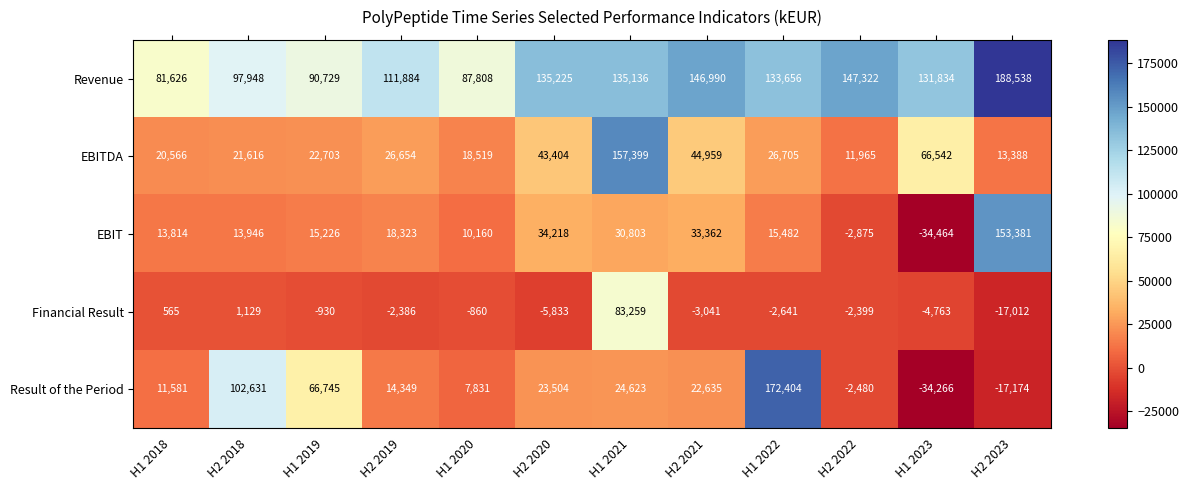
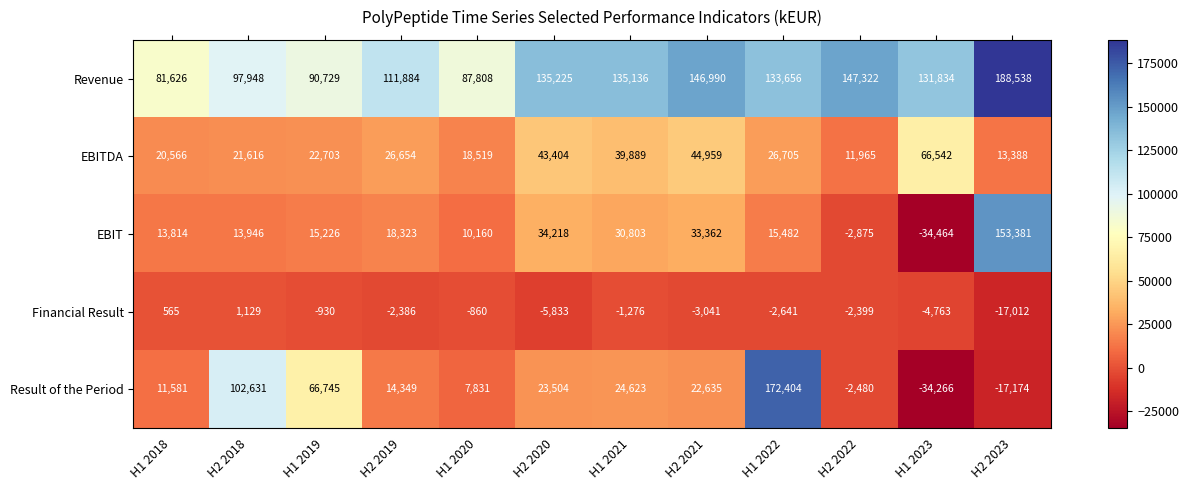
EBITDA, H1 2021: 157,399 -> 39,889
Financial Result, H1 2021: 83,259 -> -1,276
